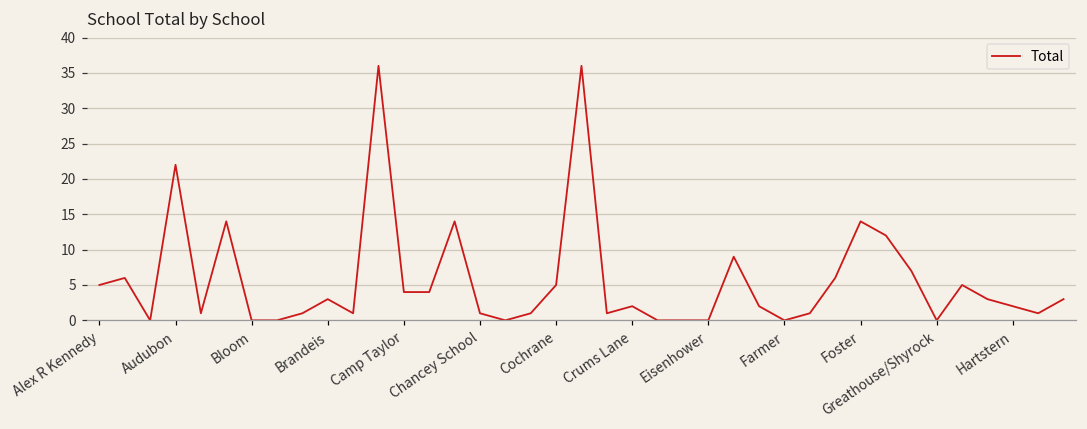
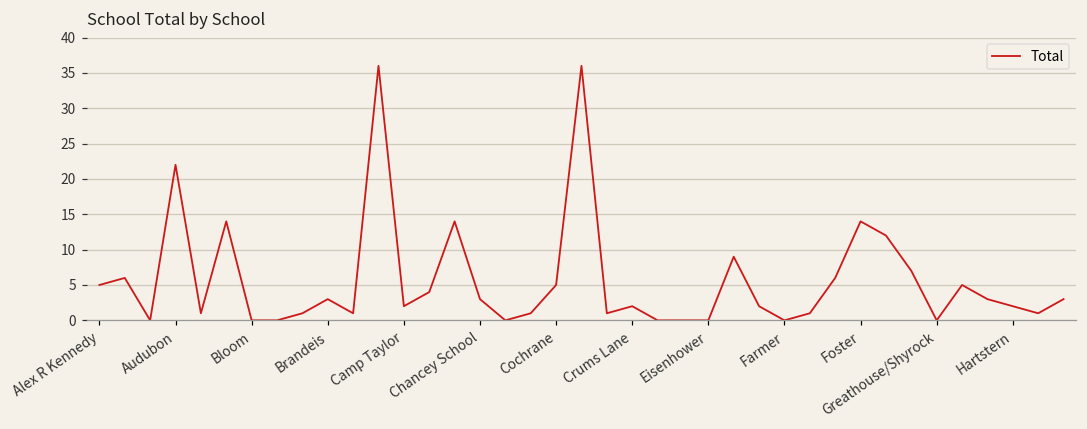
Camp Taylor: 4 -> 2
Chancey School: 1 -> 3
